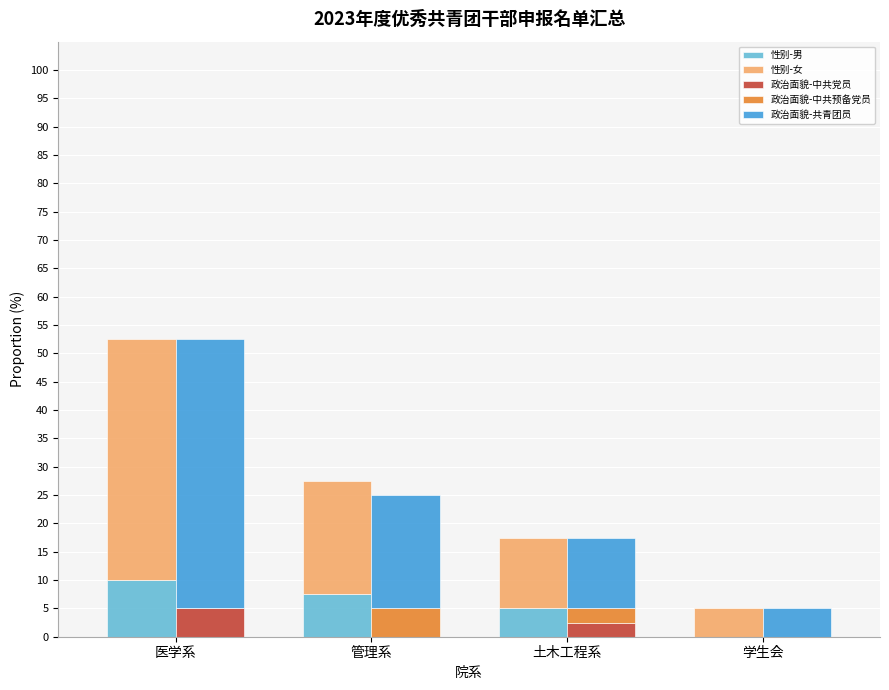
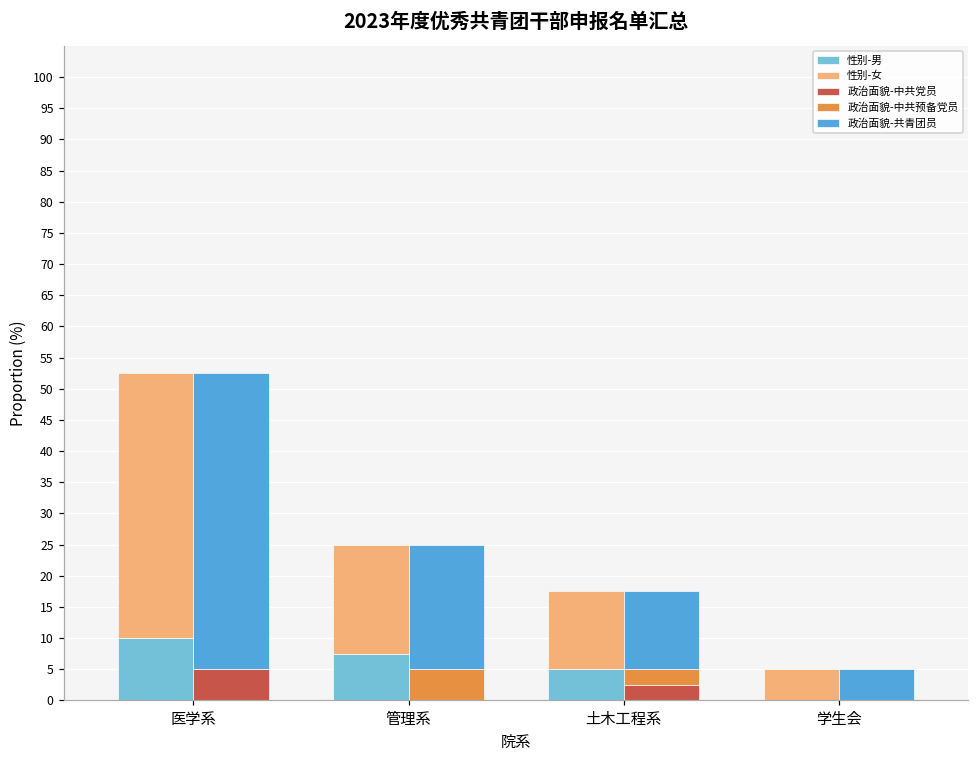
性别-女, 管理系: 20 -> 18
